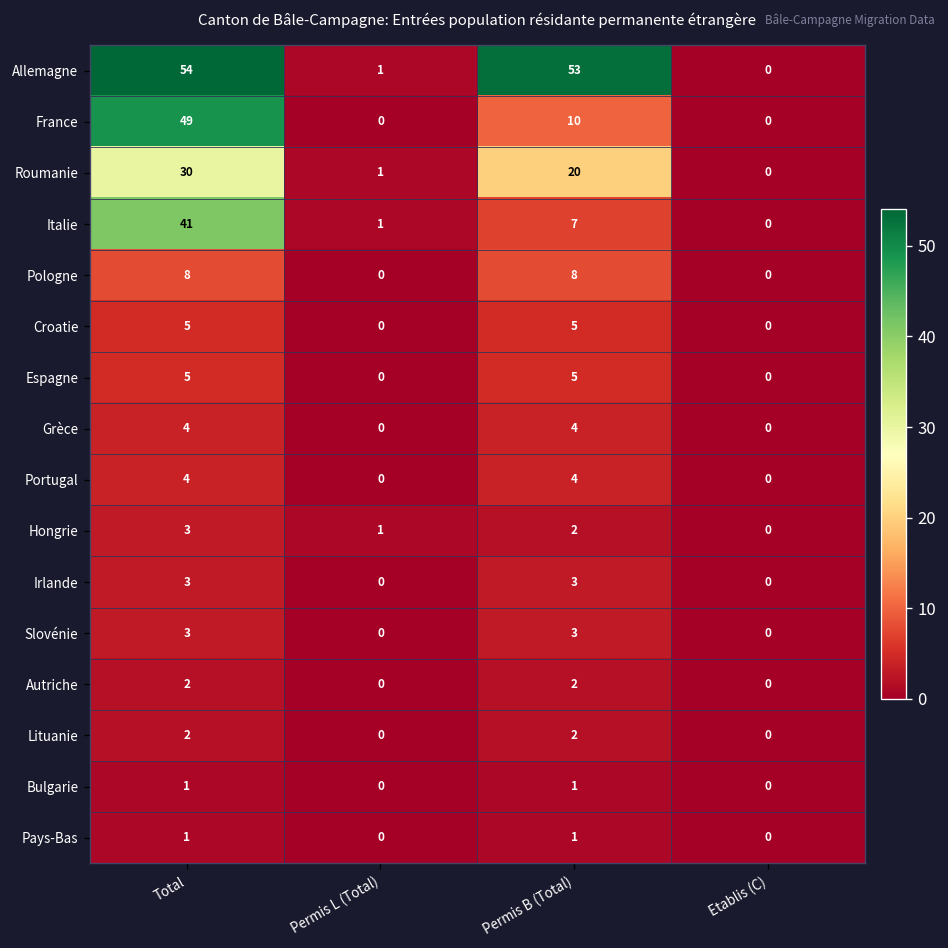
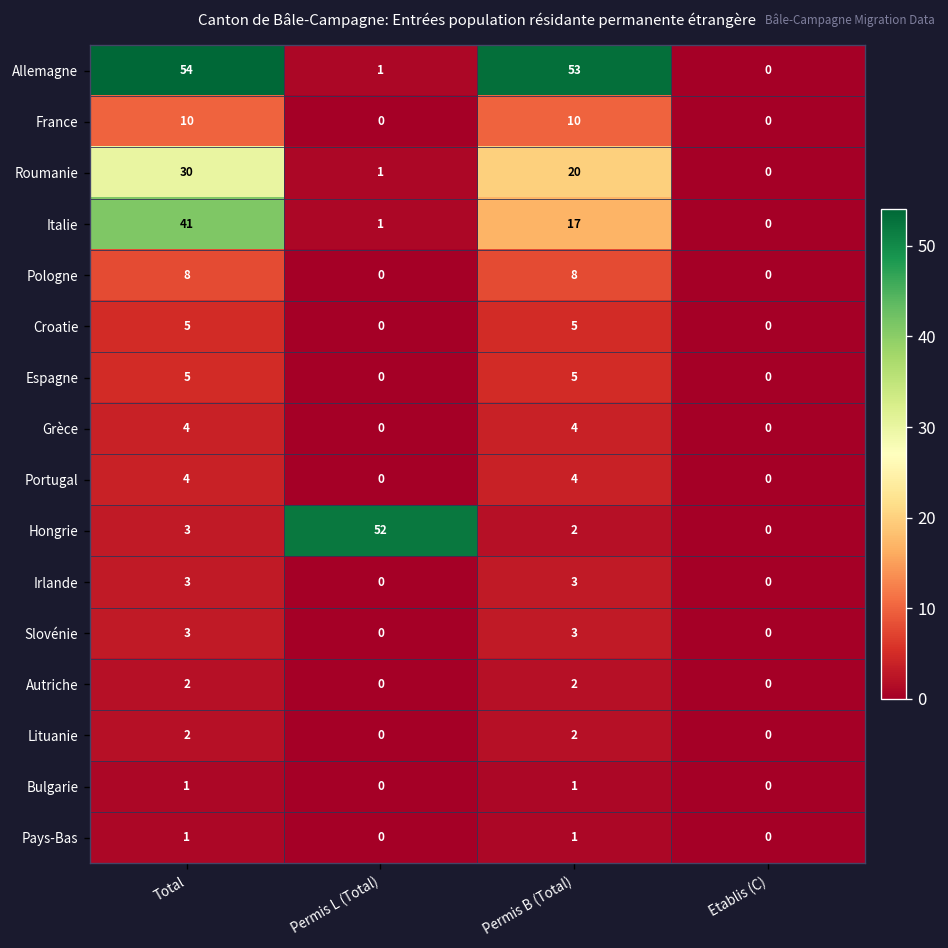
France, Total: 49 -> 10
Italie, Permis B (Total): 7 -> 17
Hongrie, Permis L (Total): 1 -> 52
